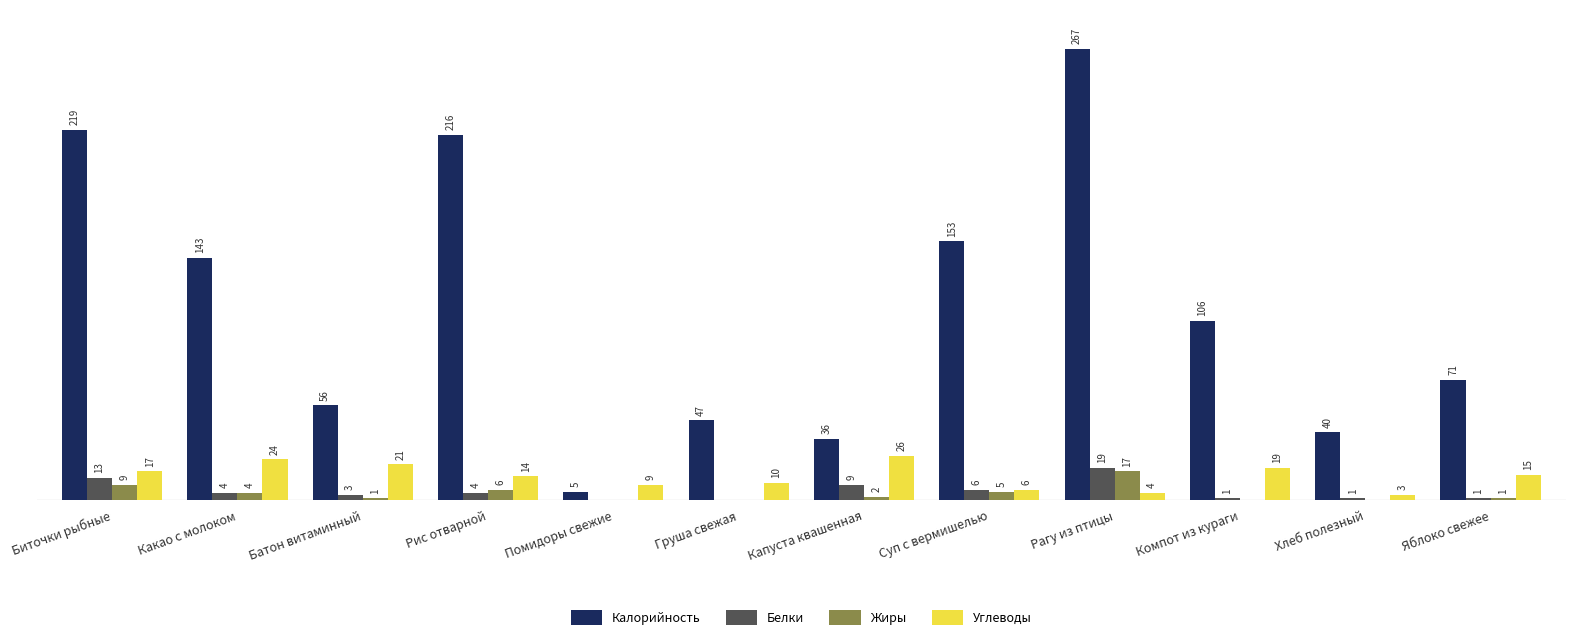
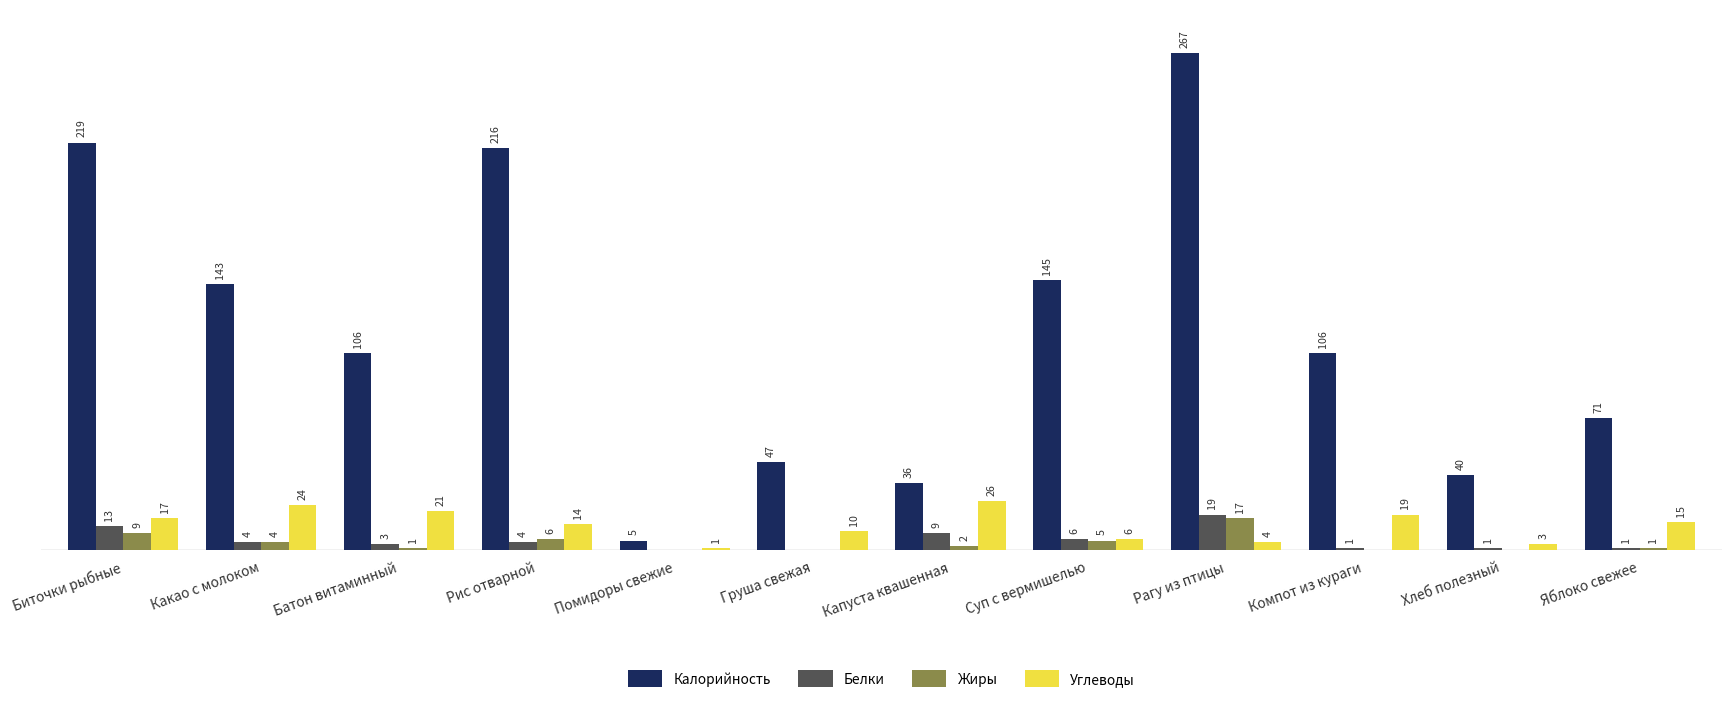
Калорийность, Батон витаминный: 56 -> 106
Углеводы, Помидоры свежие: 9 -> 1
Калорийность, Суп с вермишелью: 153 -> 145
